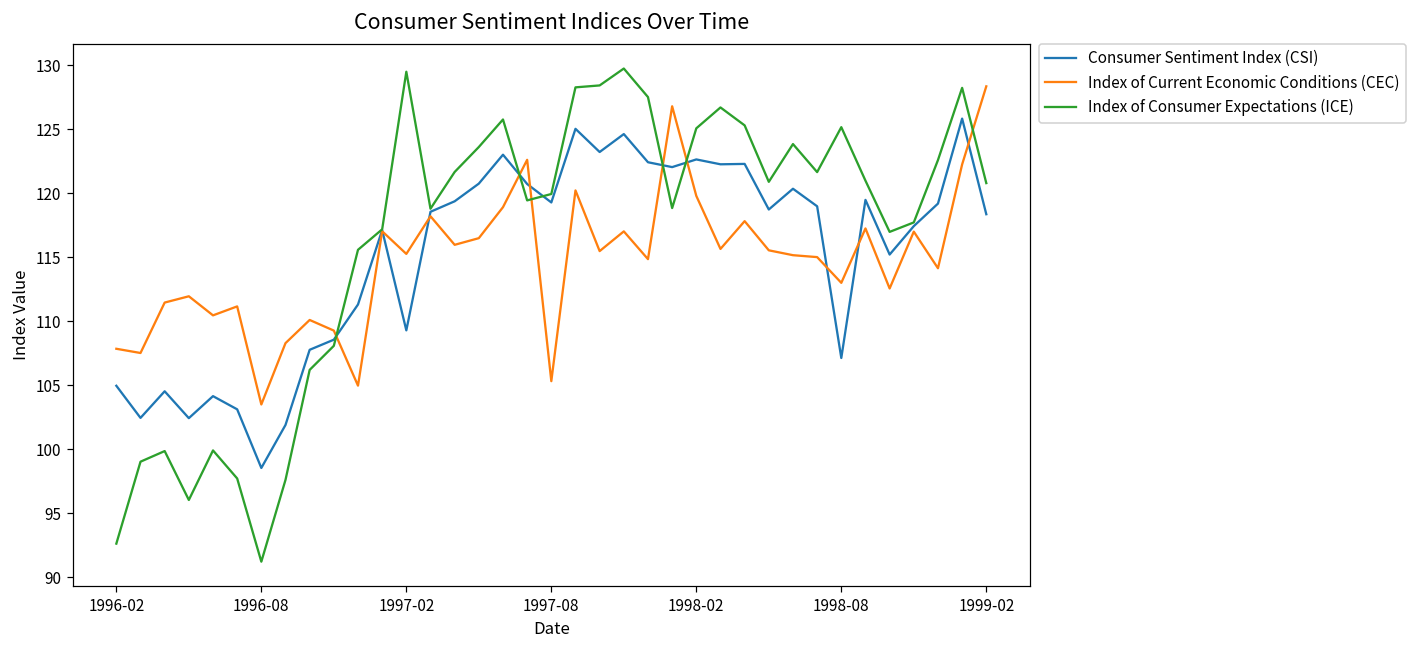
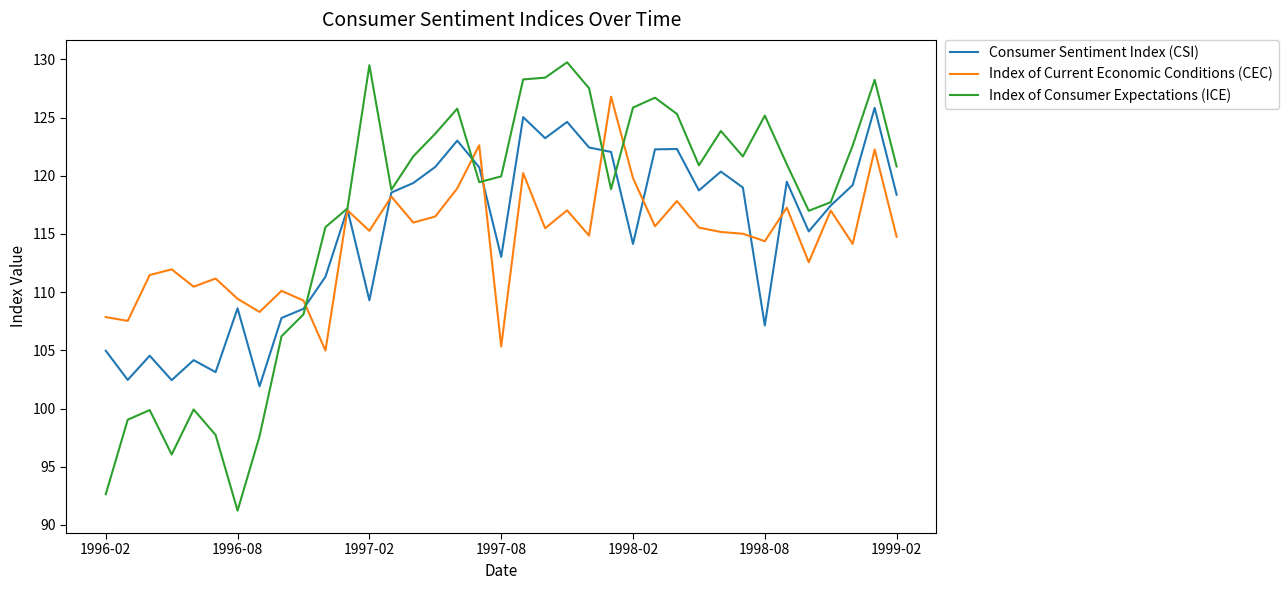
Consumer Sentiment Index (CSI), 1996-08: 98.6 -> 108.6
Index of Current Economic Conditions (CEC), 1996-08: 103.5 -> 109.4
Consumer Sentiment Index (CSI), 1997-08: 119.3 -> 113.0
Consumer Sentiment Index (CSI), 1998-02: 122.7 -> 114.1
Index of Consumer Expectations (ICE), 1998-02: 125.1 -> 125.9
Index of Current Economic Conditions (CEC), 1998-08: 113.0 -> 114.4
Index of Current Economic Conditions (CEC), 1999-02: 128.4 -> 114.8
